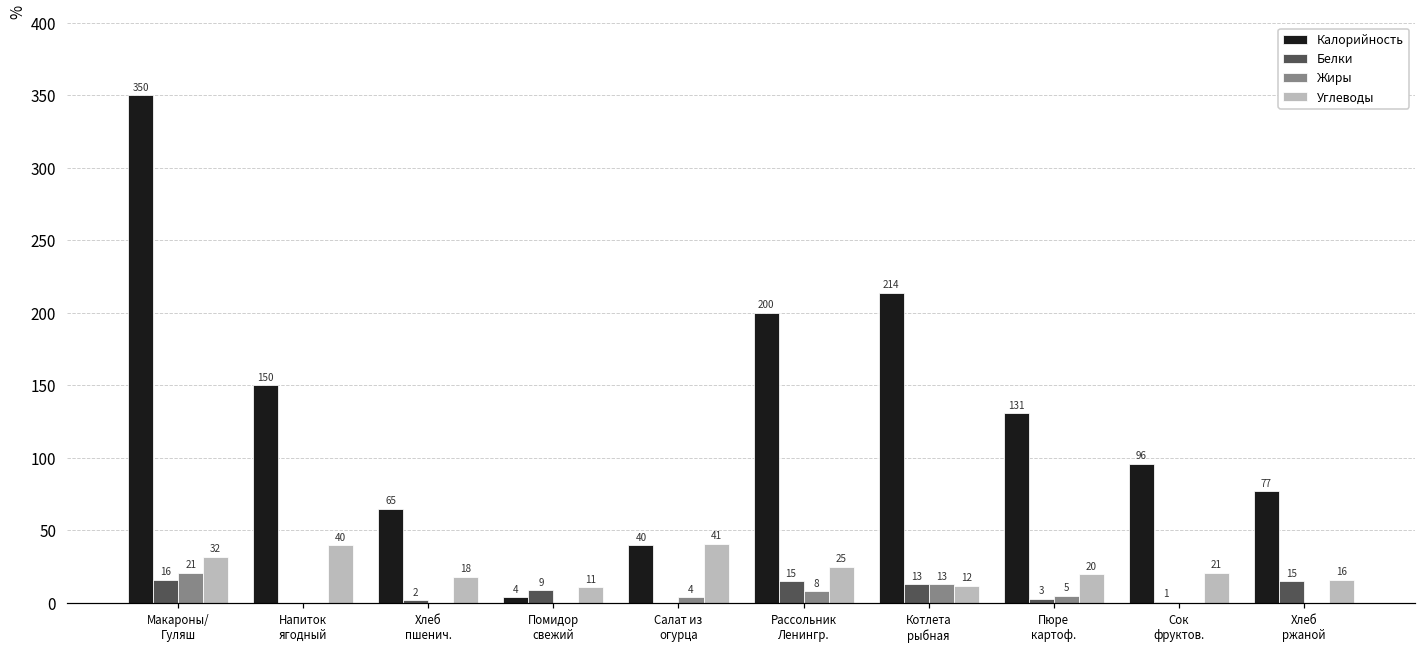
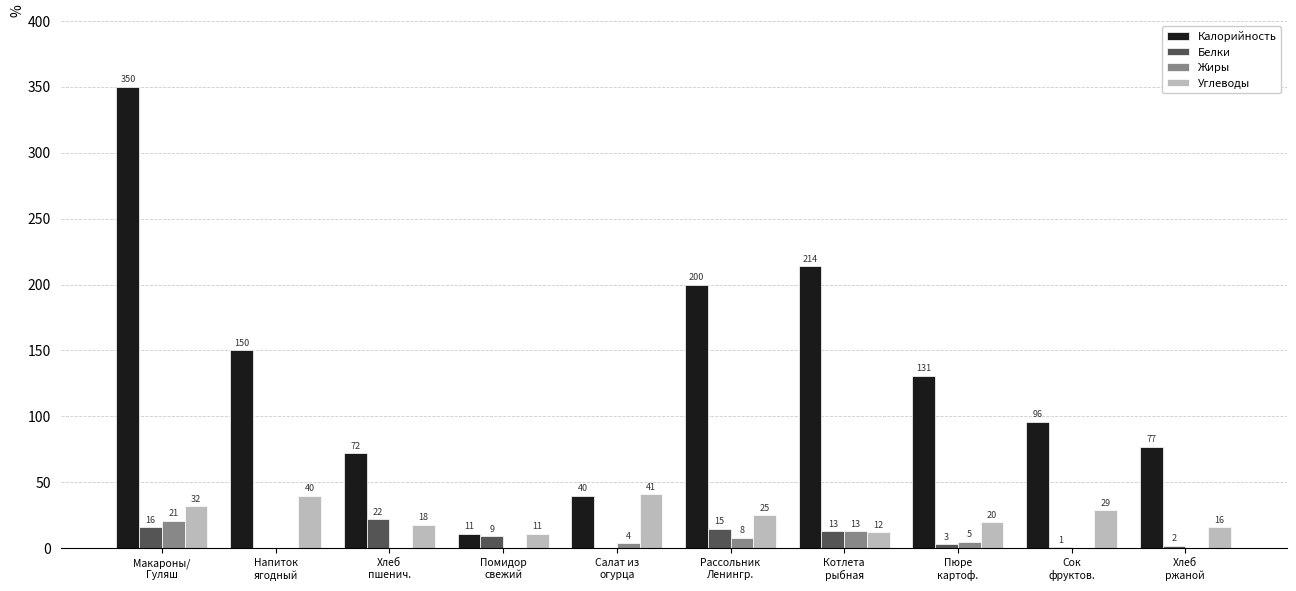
Калорийность, Хлеб пшенич.: 65 -> 72
Белки, Хлеб пшенич.: 2 -> 22
Калорийность, Помидор свежий: 4 -> 11
Углеводы, Сок фруктов.: 21 -> 29
Белки, Хлеб ржаной: 15 -> 2
